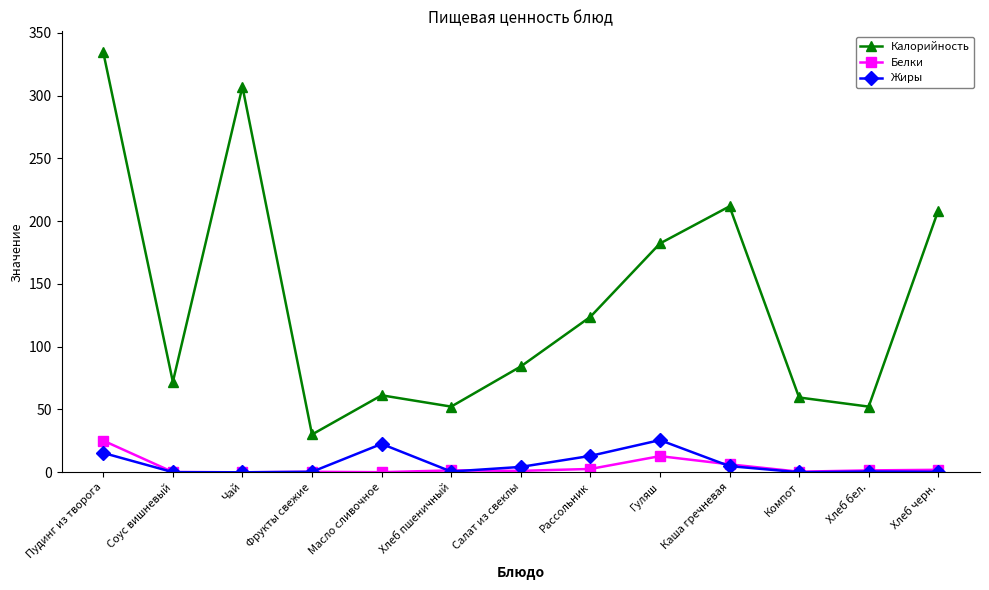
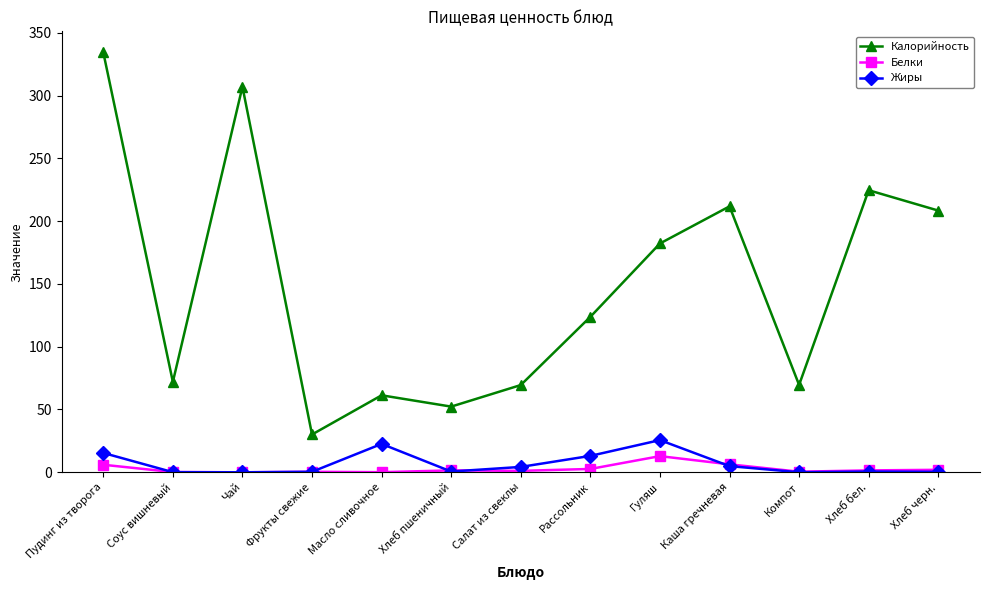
Белки, Пудинг из творога: 25 -> 6
Калорийность, Салат из свеклы: 84 -> 69
Калорийность, Компот: 60 -> 70
Калорийность, Хлеб бел.: 52 -> 225
